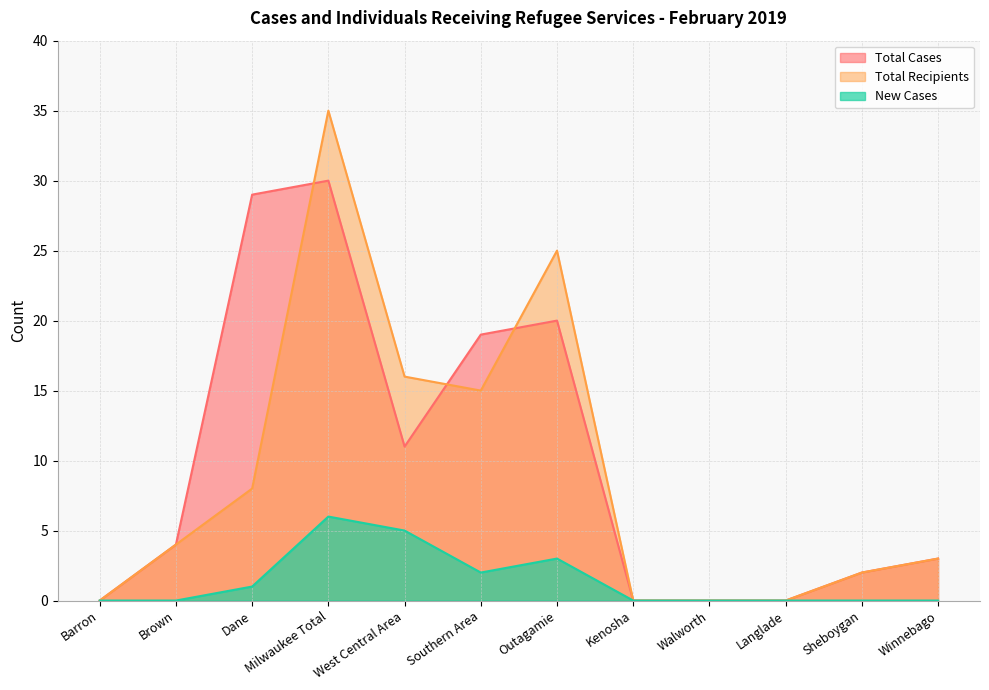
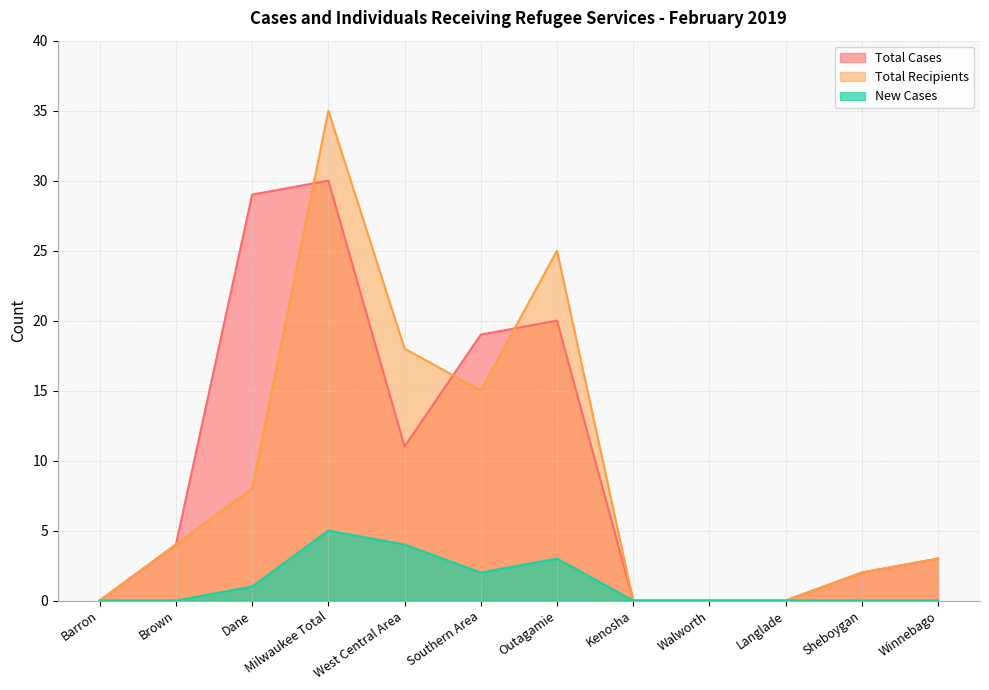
New Cases, Milwaukee Total: 6 -> 5
Total Recipients, West Central Area: 16 -> 18
New Cases, West Central Area: 5 -> 4
